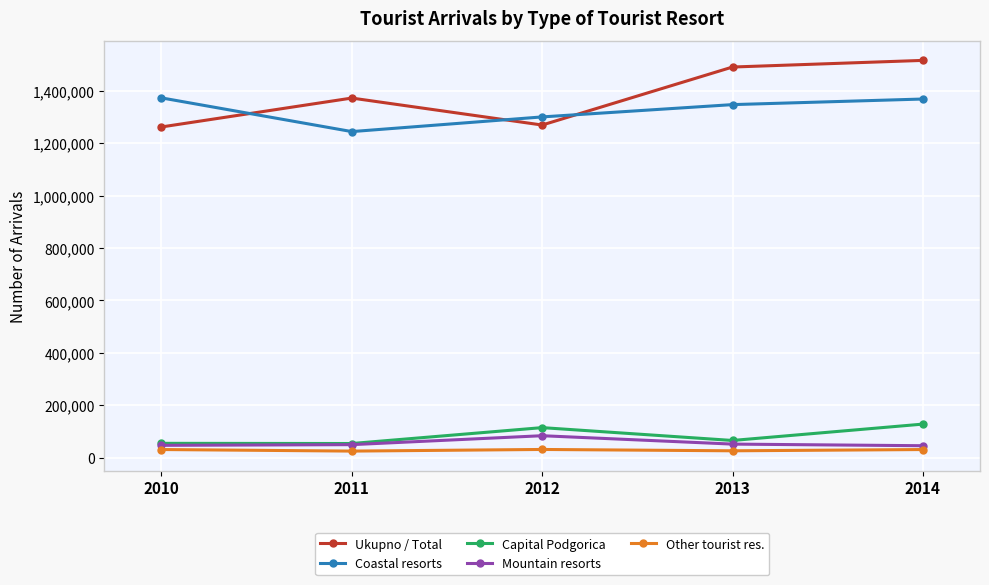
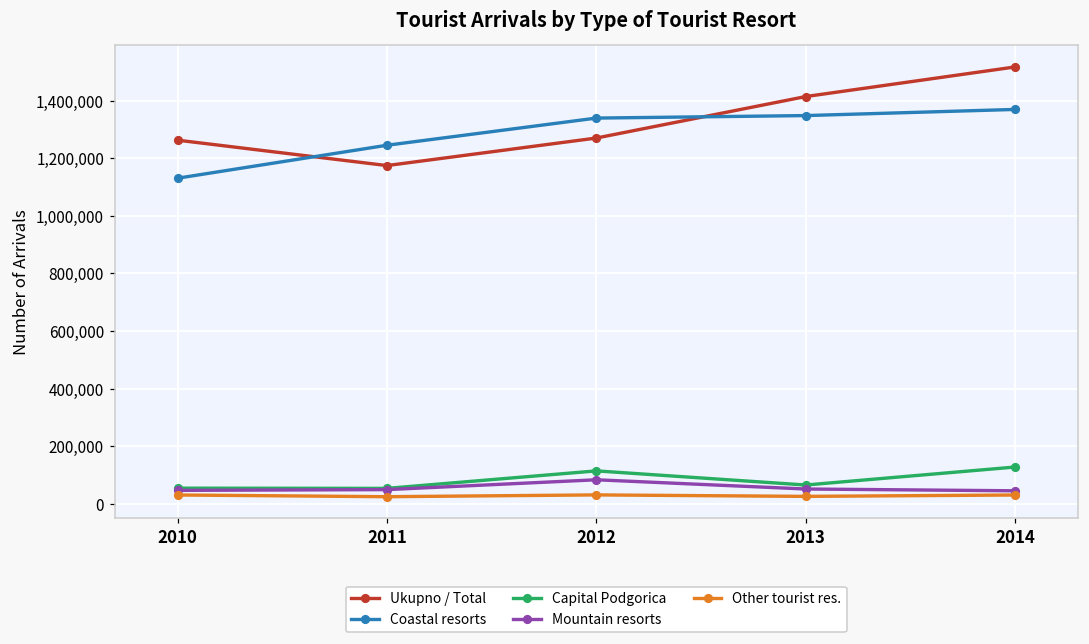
Coastal resorts, 2010: 1,370,000 -> 1,130,000
Ukupno / Total, 2011: 1,370,000 -> 1,170,000
Coastal resorts, 2012: 1,300,000 -> 1,340,000
Ukupno / Total, 2013: 1,490,000 -> 1,410,000
